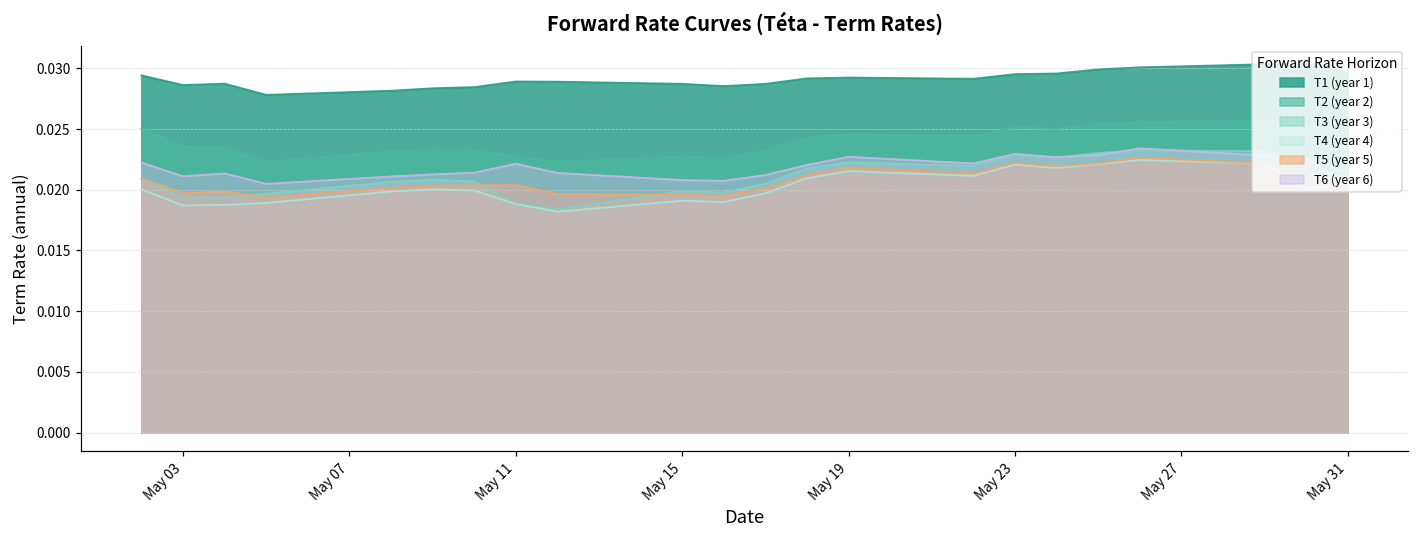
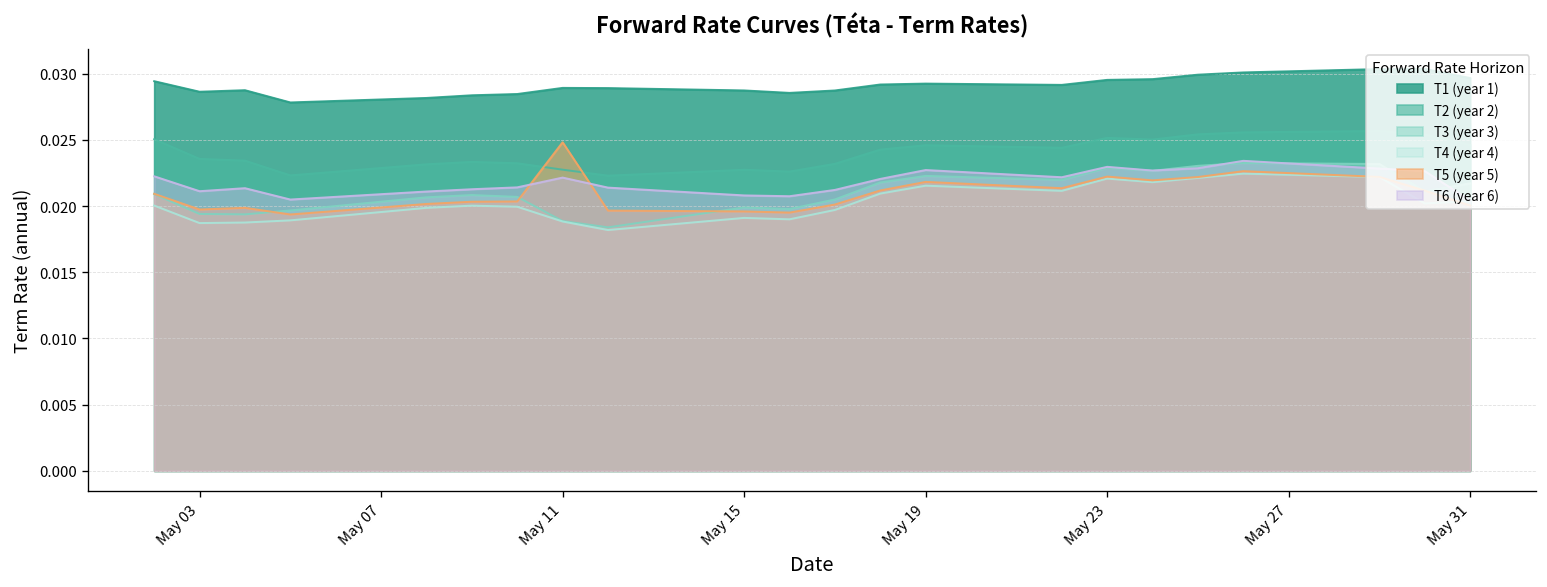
T5 (year 5), May 11: 0.0204 -> 0.0248
